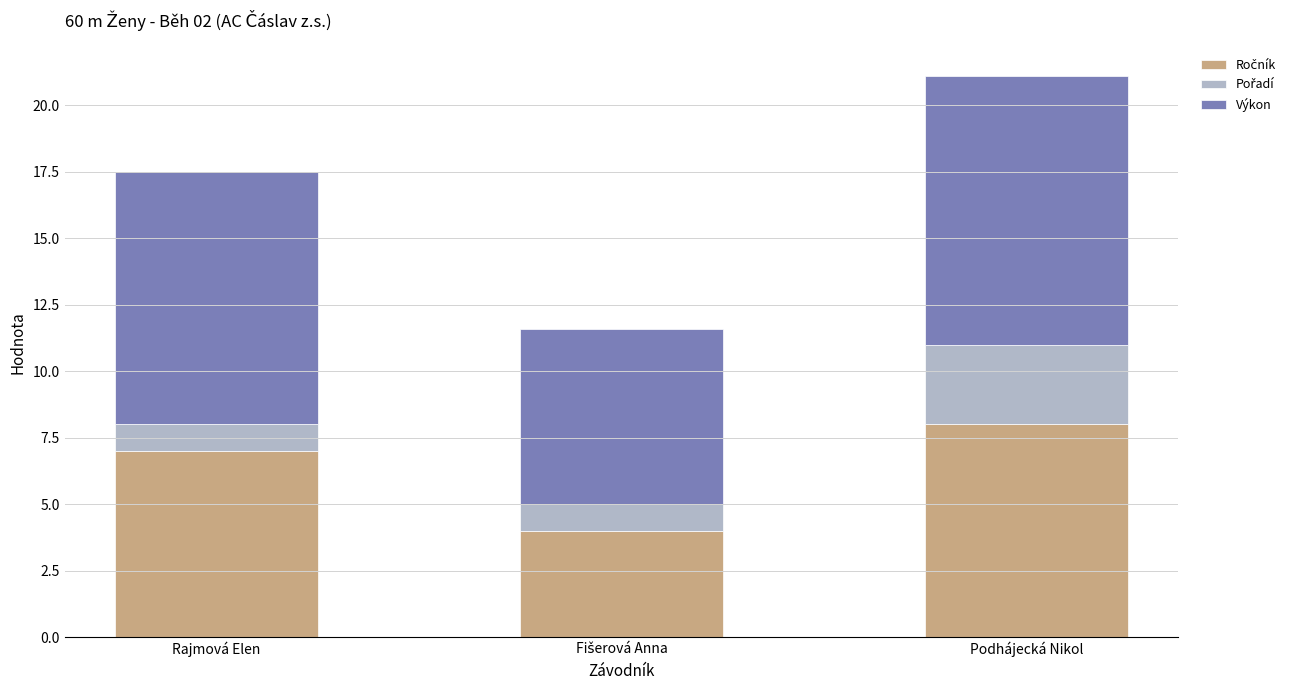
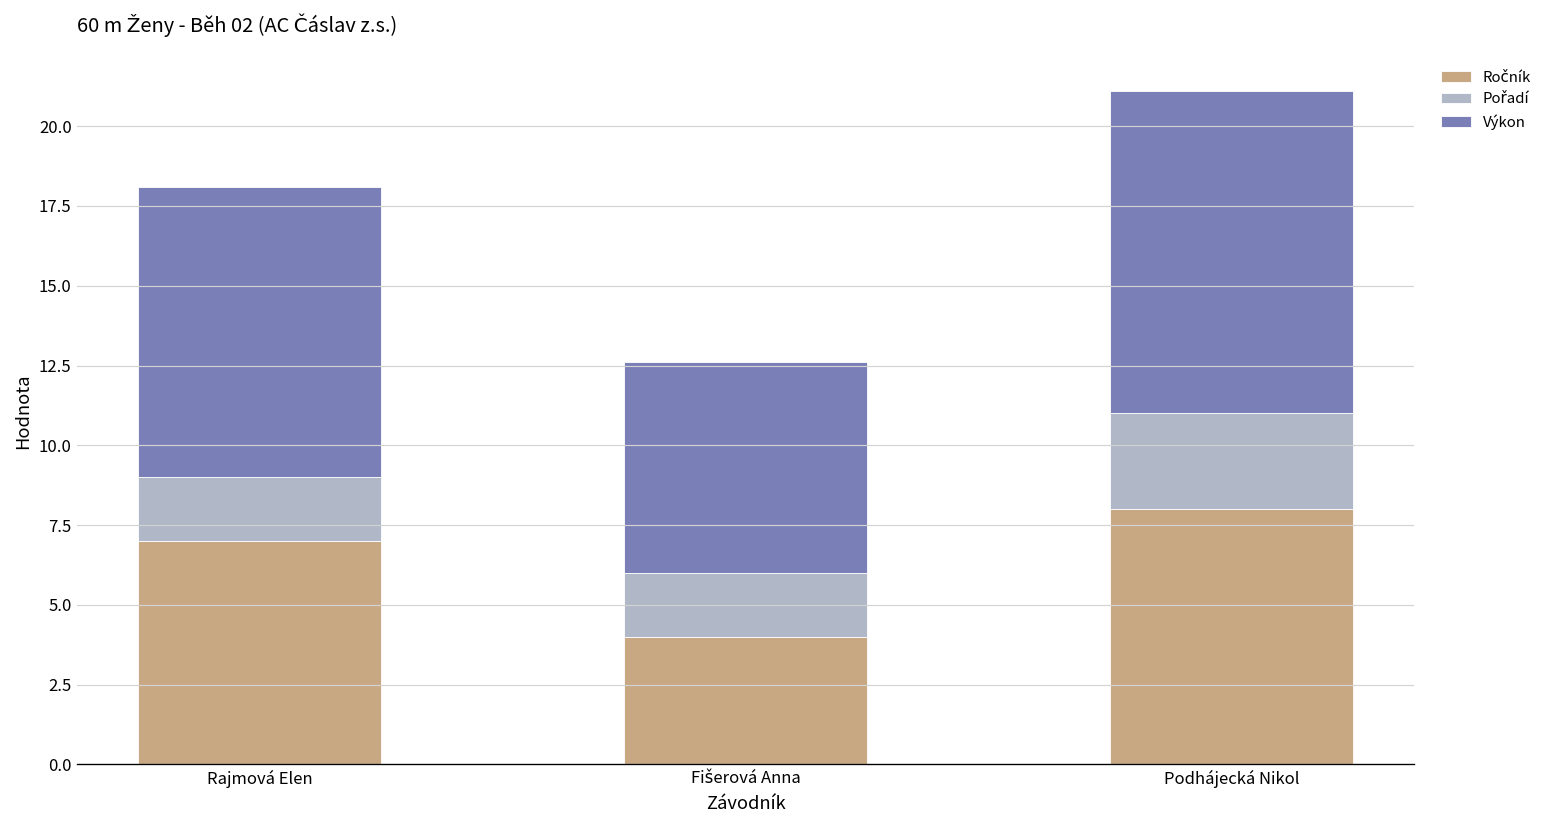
Pořadí, Rajmová Elen: 1 -> 2
Výkon, Rajmová Elen: 9.5 -> 9.1
Pořadí, Fišerová Anna: 1 -> 2
